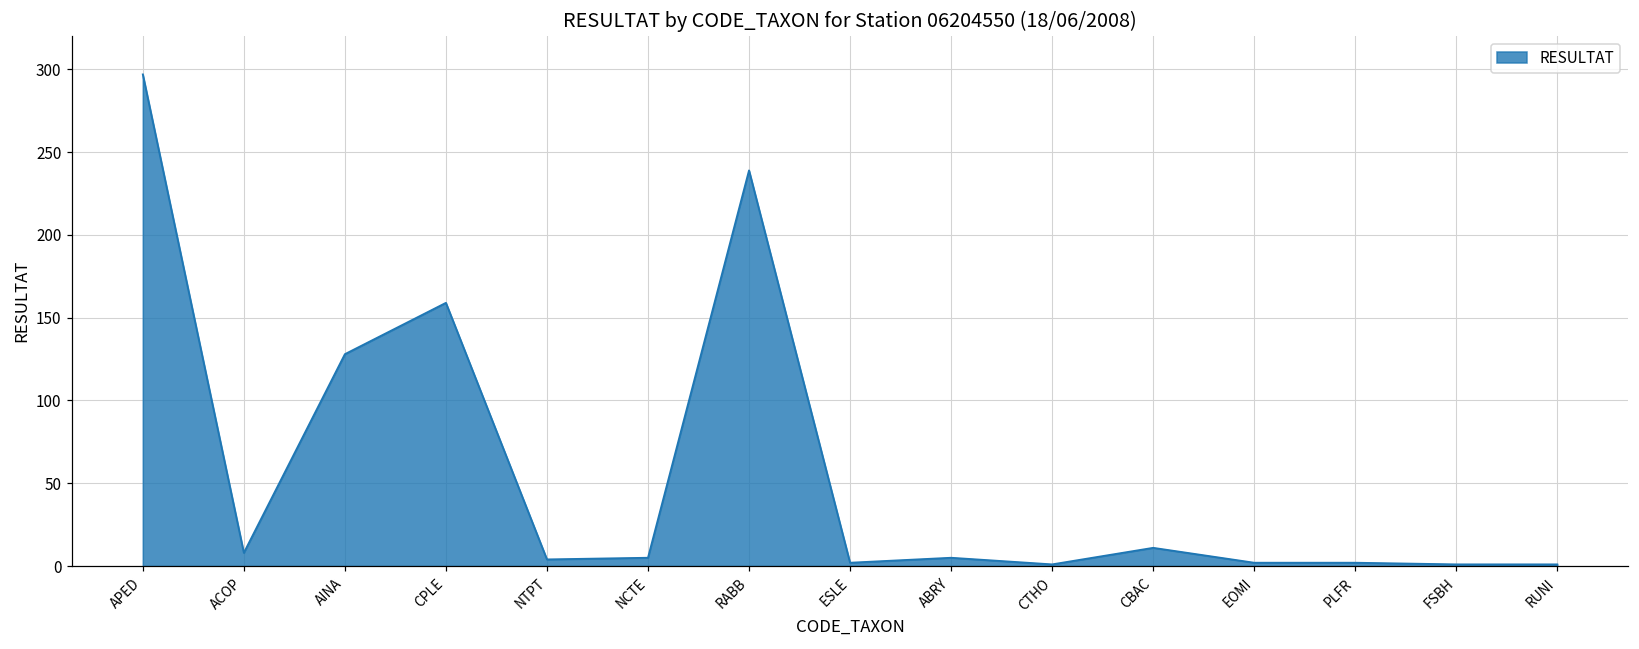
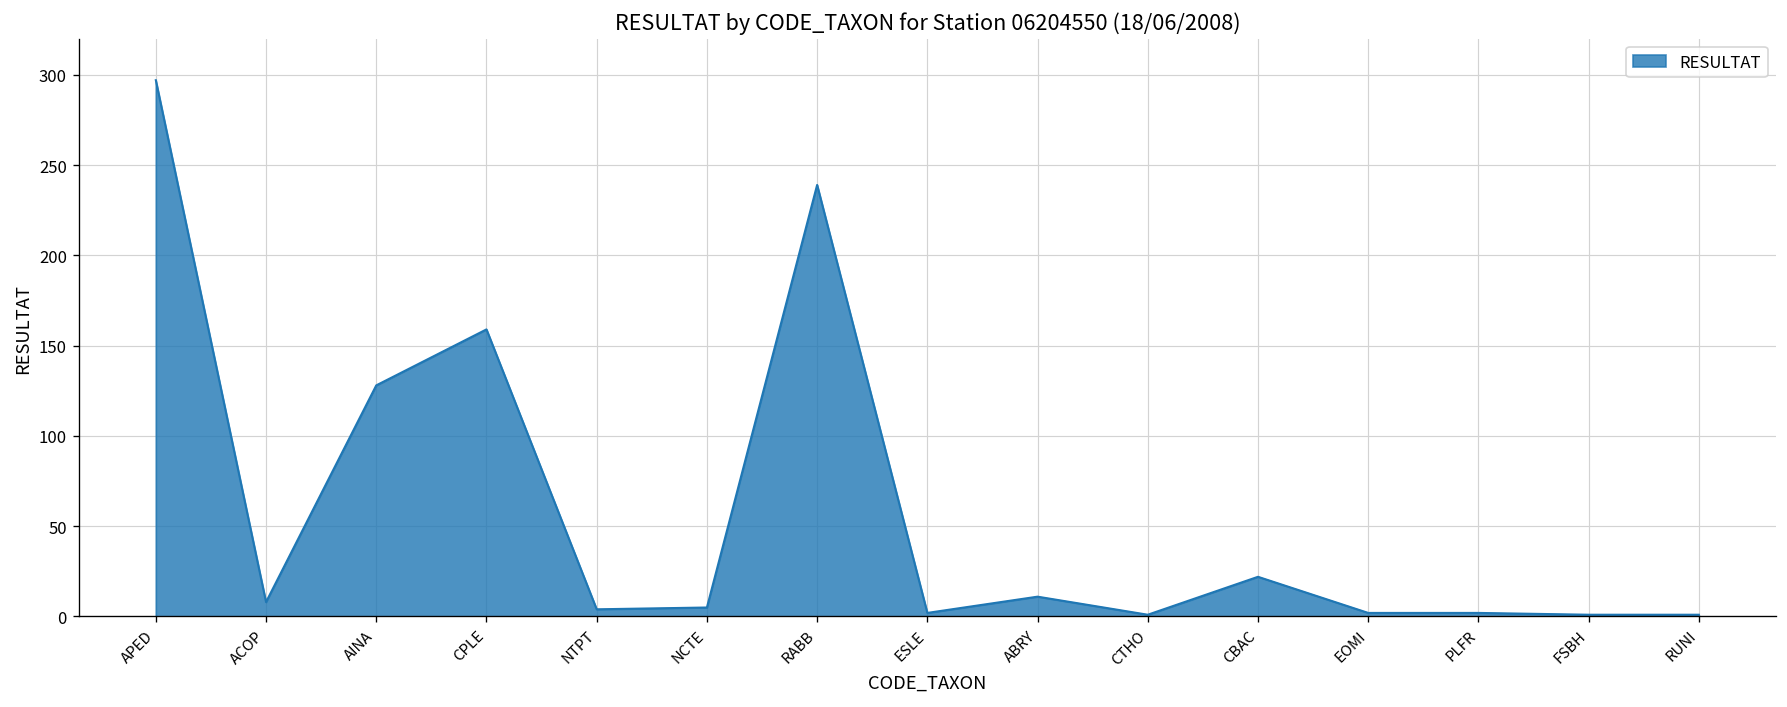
ABRY: 5 -> 11
CBAC: 11 -> 22
